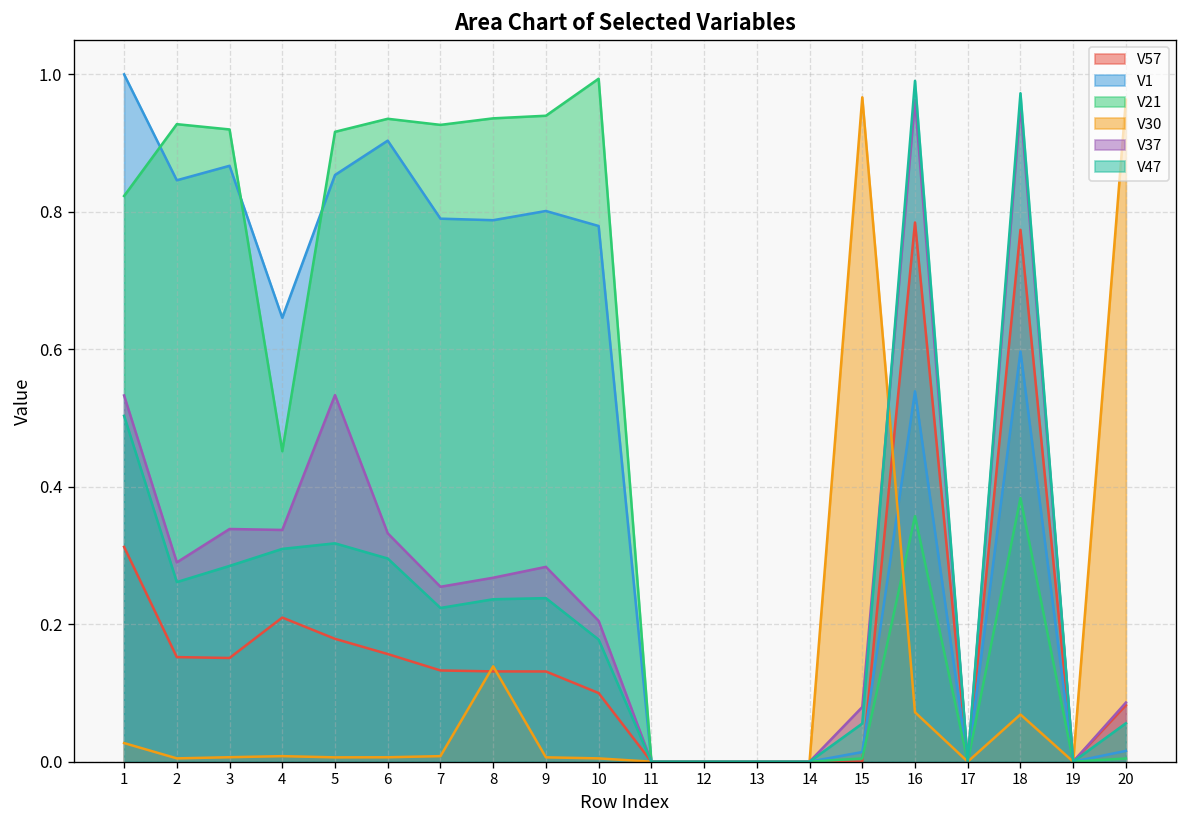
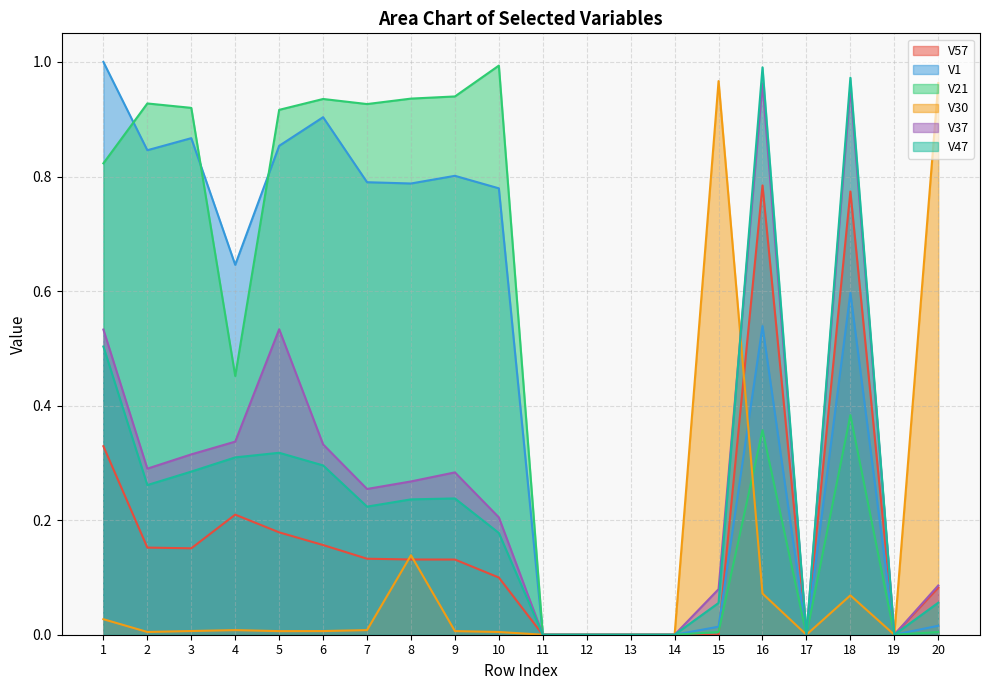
V57, 1: 0.31 -> 0.33
V37, 3: 0.34 -> 0.31
